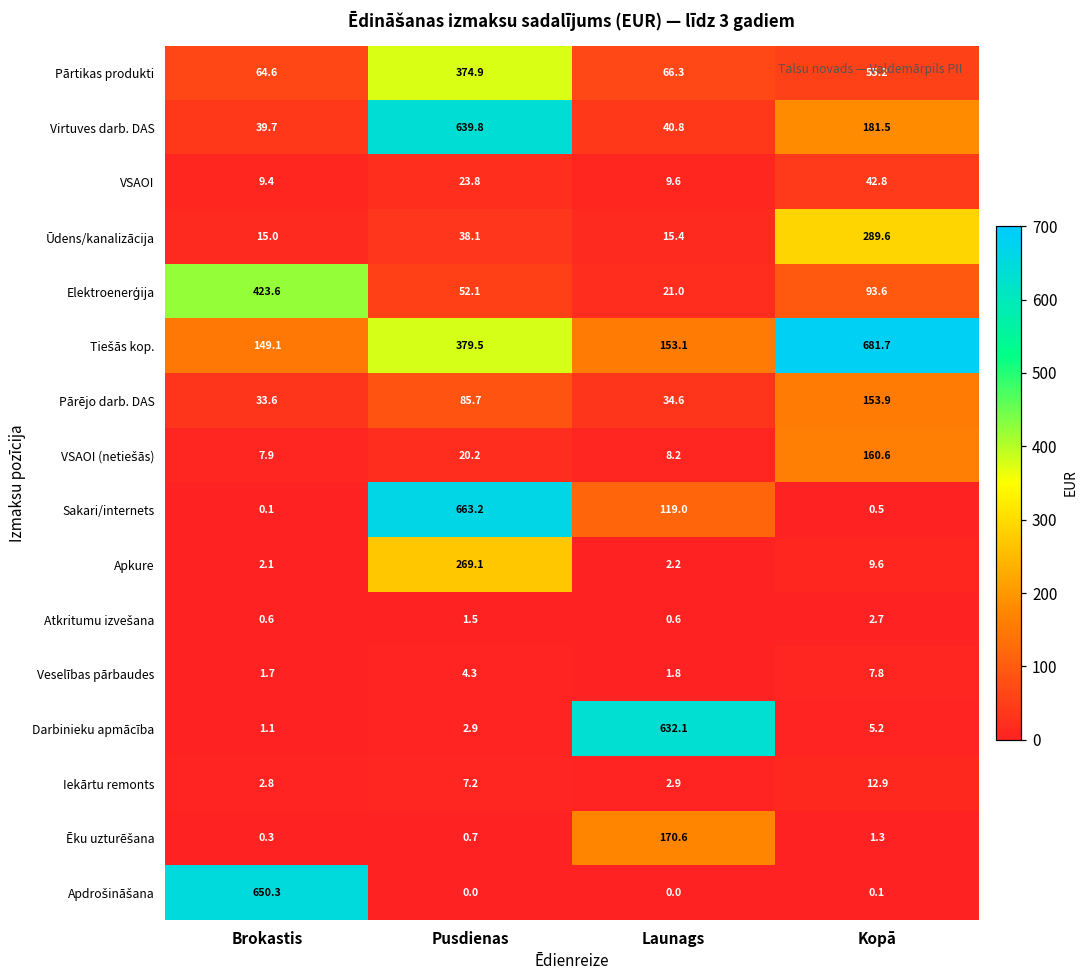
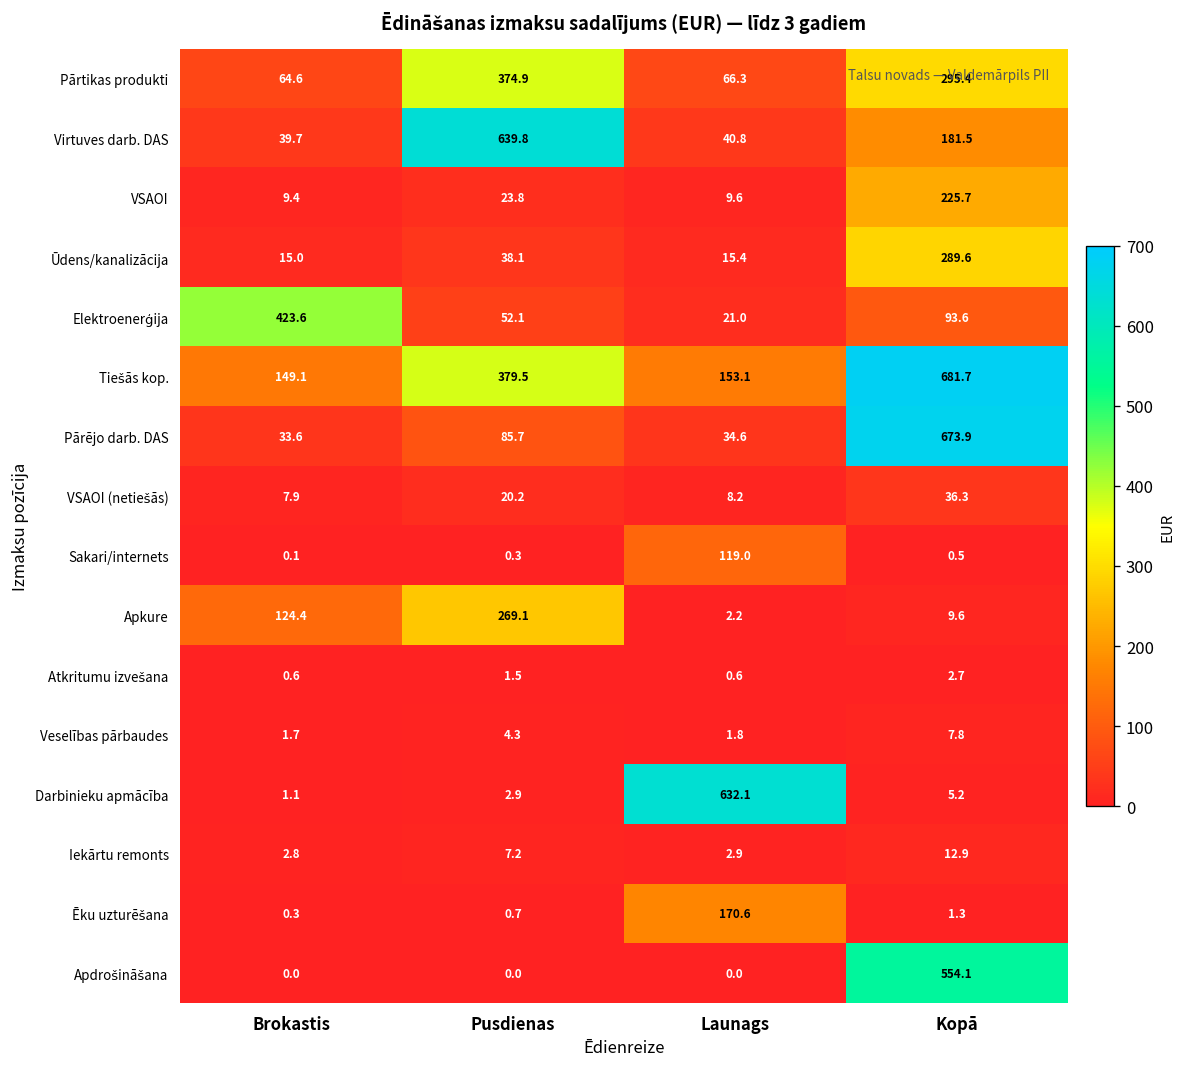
Pārtikas produkti, Kopā: 55.2 -> 295.4
VSAOI, Kopā: 42.8 -> 225.7
Pārējo darb. DAS, Kopā: 153.9 -> 673.9
VSAOI (netiešās), Kopā: 160.6 -> 36.3
Sakari/internets, Pusdienas: 663.2 -> 0.3
Apkure, Brokastis: 2.1 -> 124.4
Apdrošināšana, Brokastis: 650.3 -> 0.0
Apdrošināšana, Kopā: 0.1 -> 554.1
